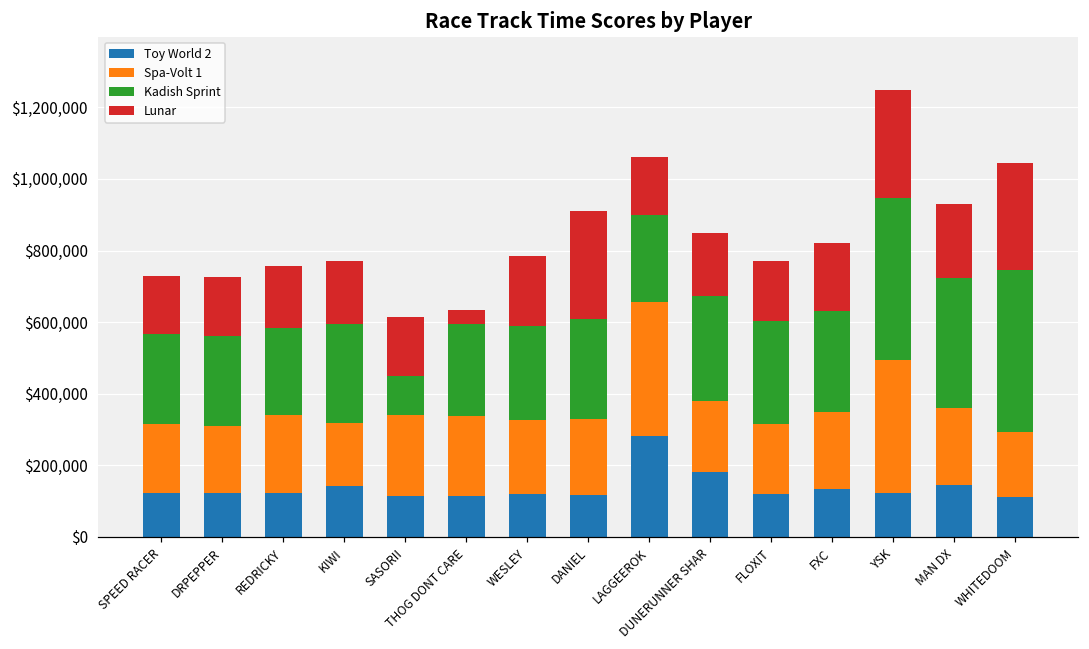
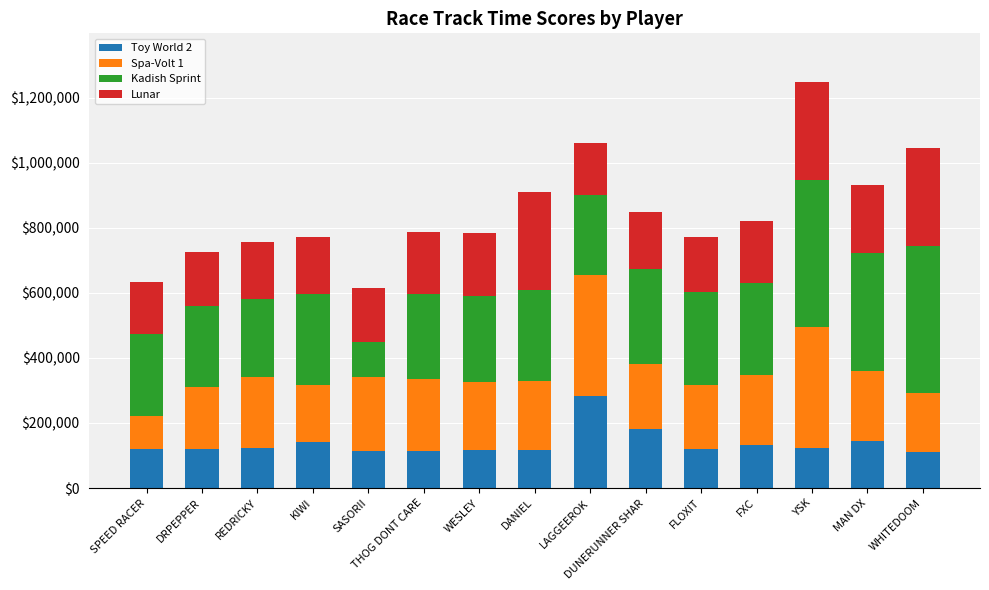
Spa-Volt 1, SPEED RACER: $190,000 -> $100,000
Lunar, THOG DONT CARE: $40,000 -> $190,000
